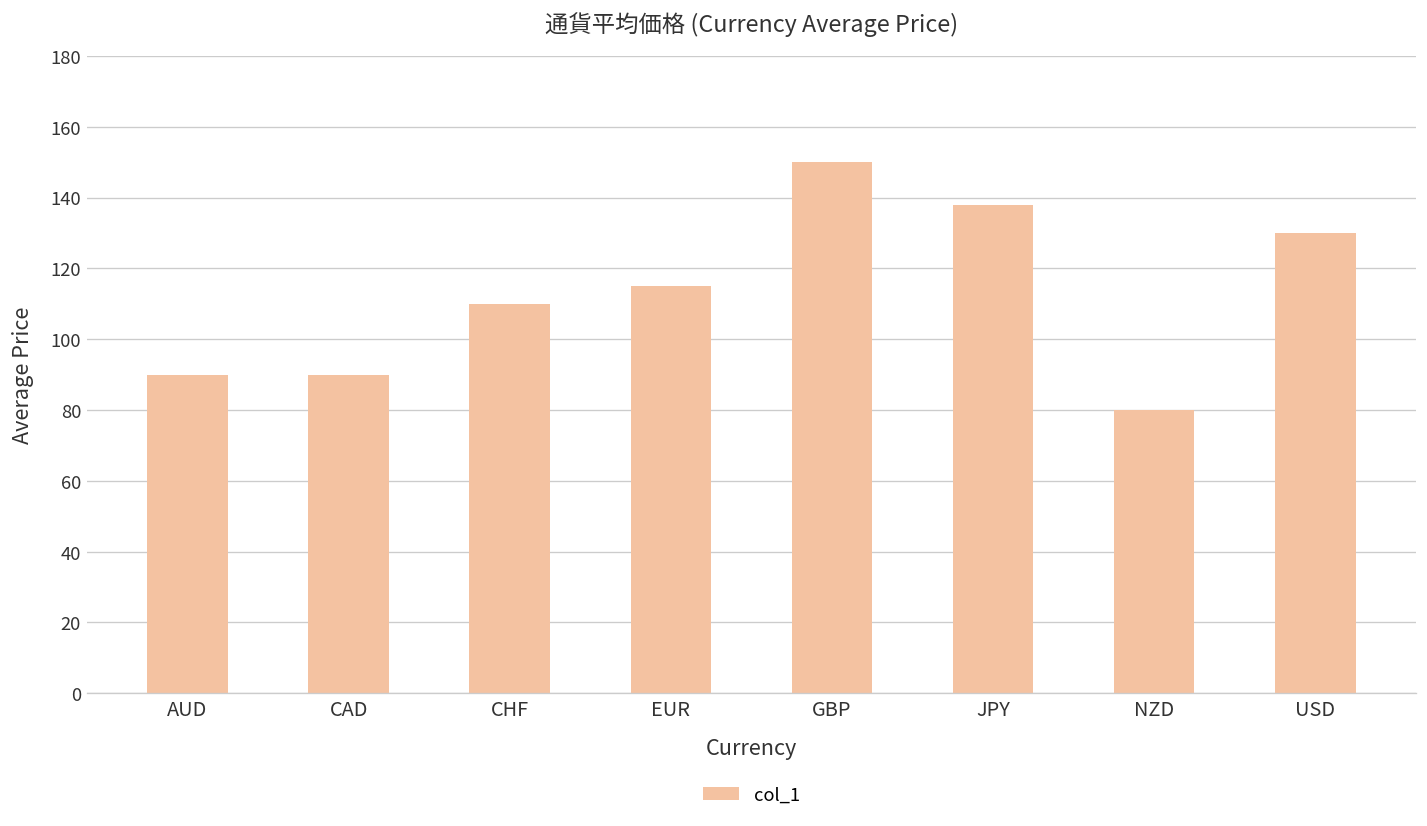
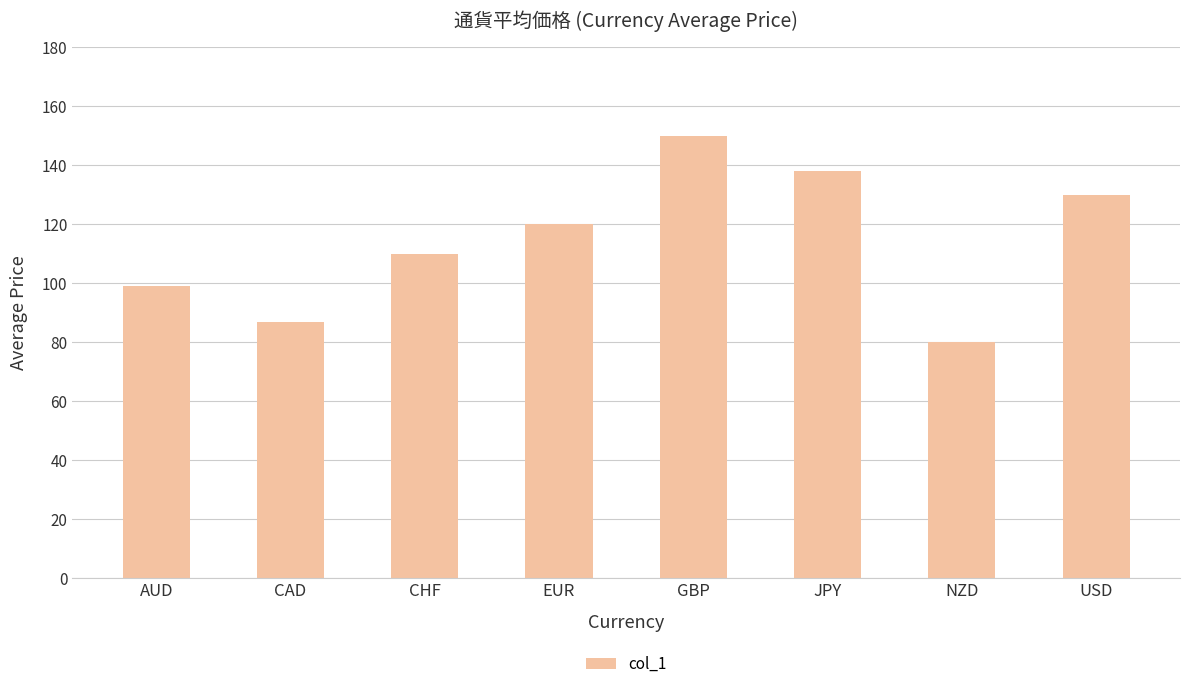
AUD: 90 -> 99
CAD: 90 -> 87
EUR: 115 -> 120
